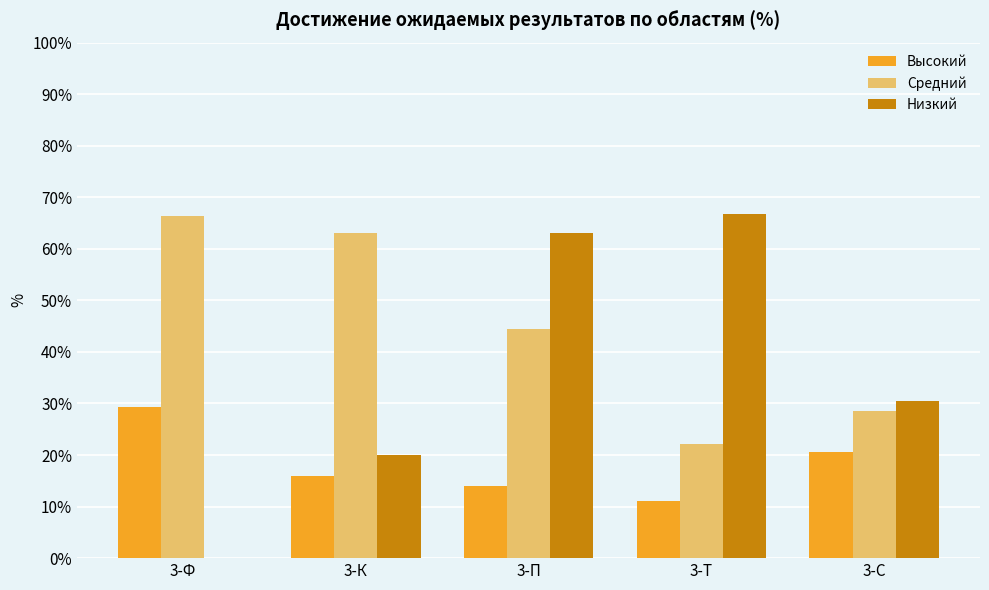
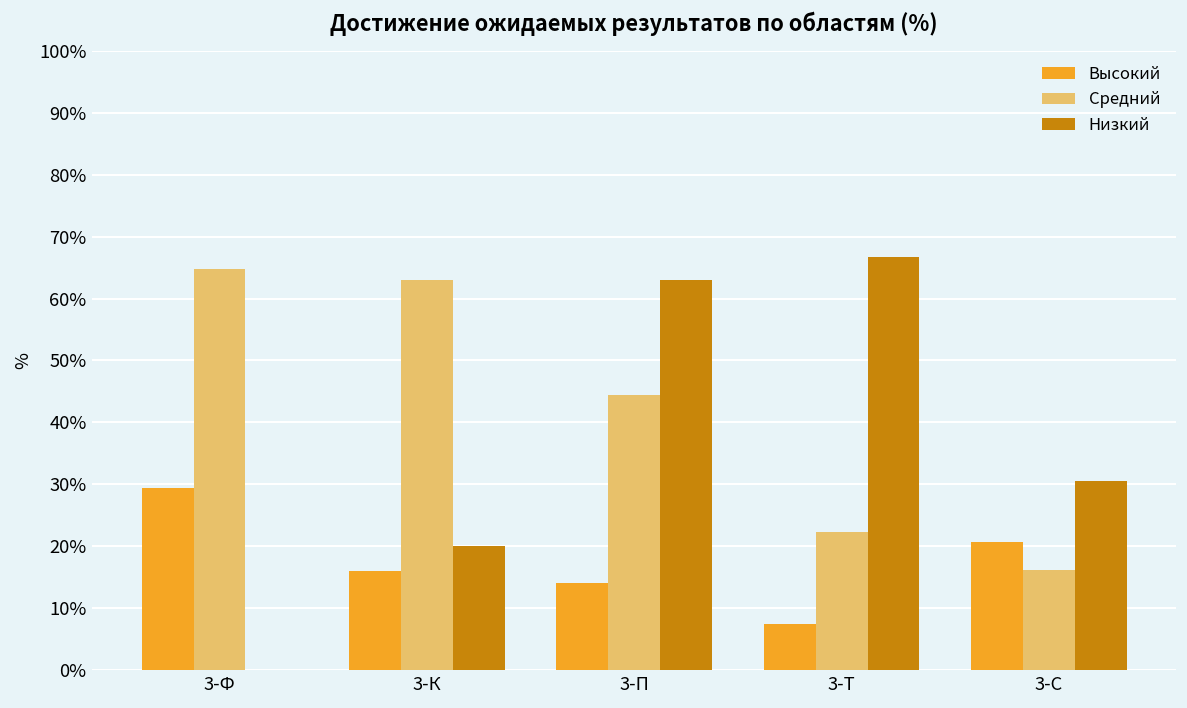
Средний, 3-Ф: 66% -> 65%
Высокий, 3-Т: 11% -> 7%
Средний, 3-С: 29% -> 16%
